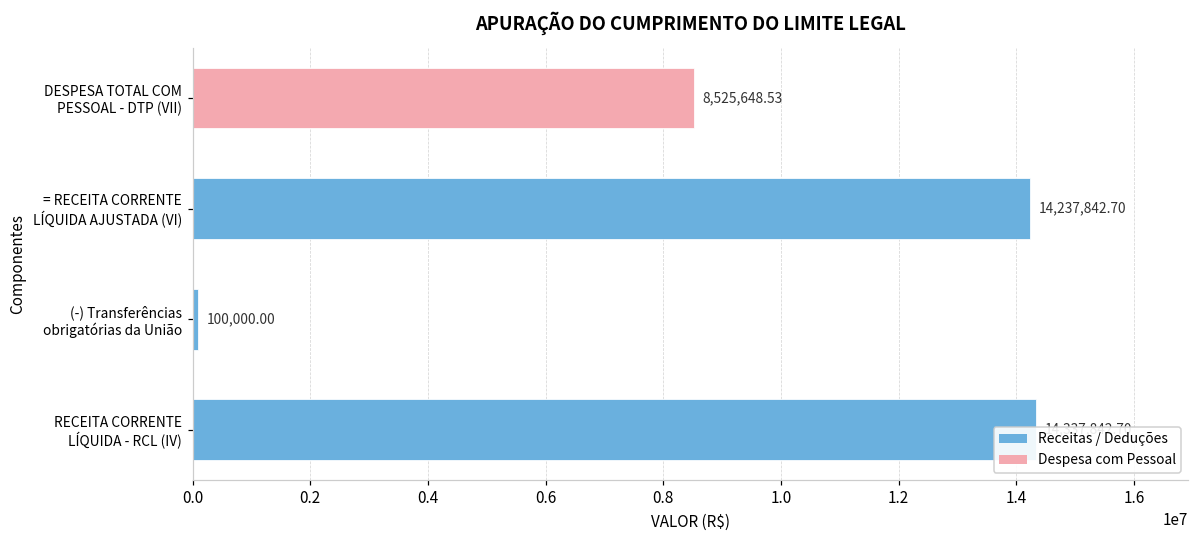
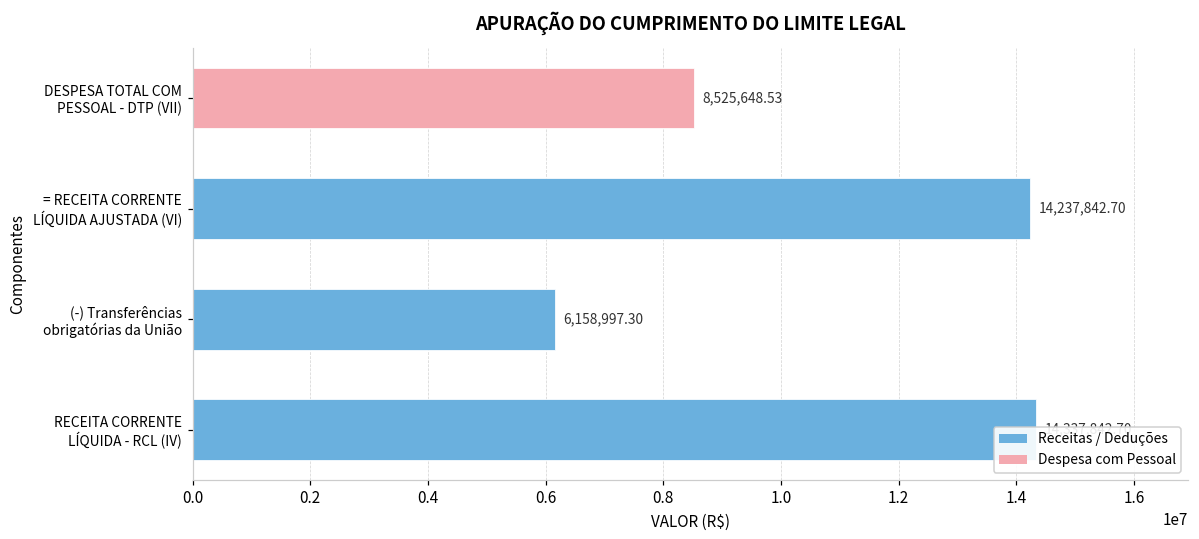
(-) Transferências obrigatórias da União: 100,000.00 -> 6,158,997.30
